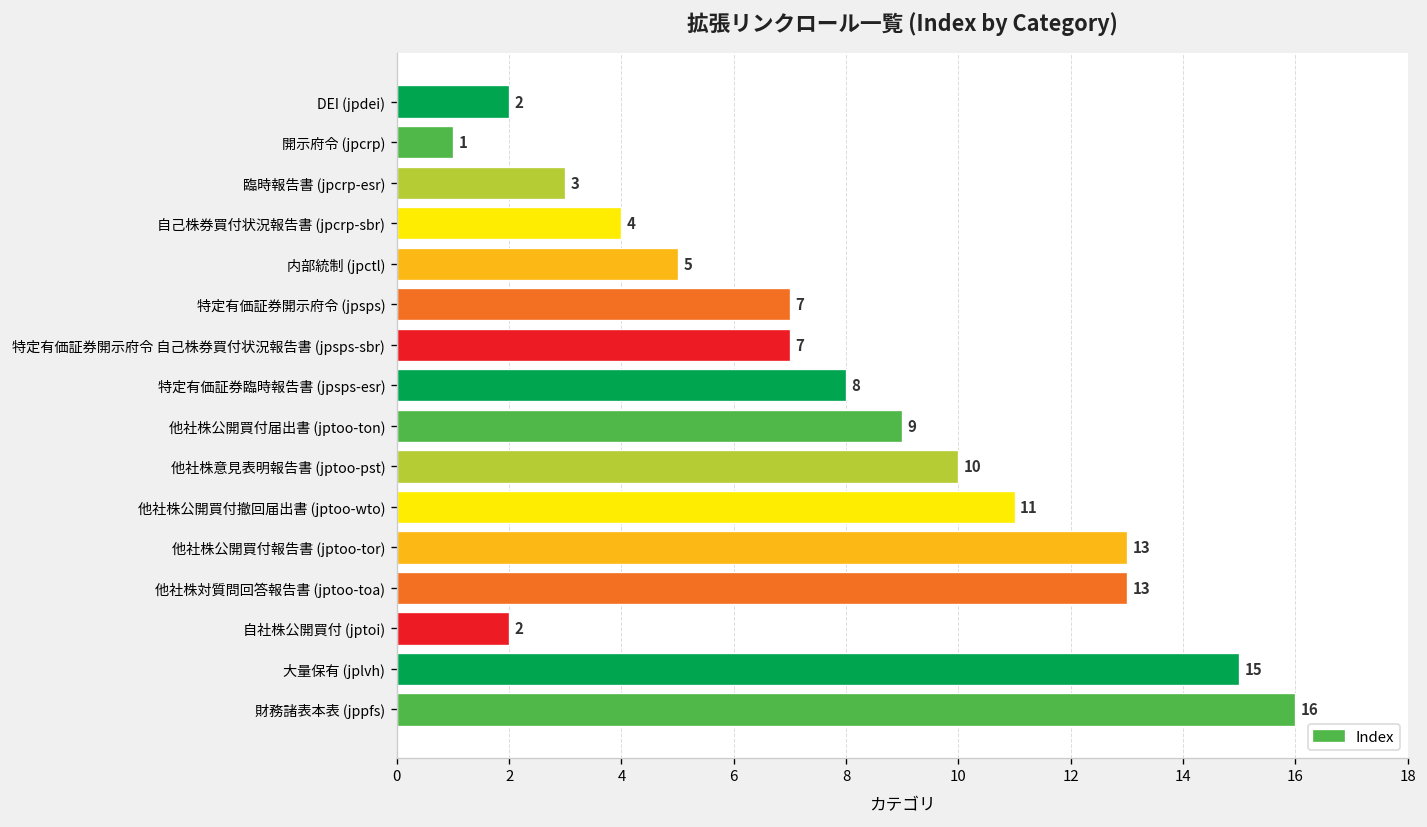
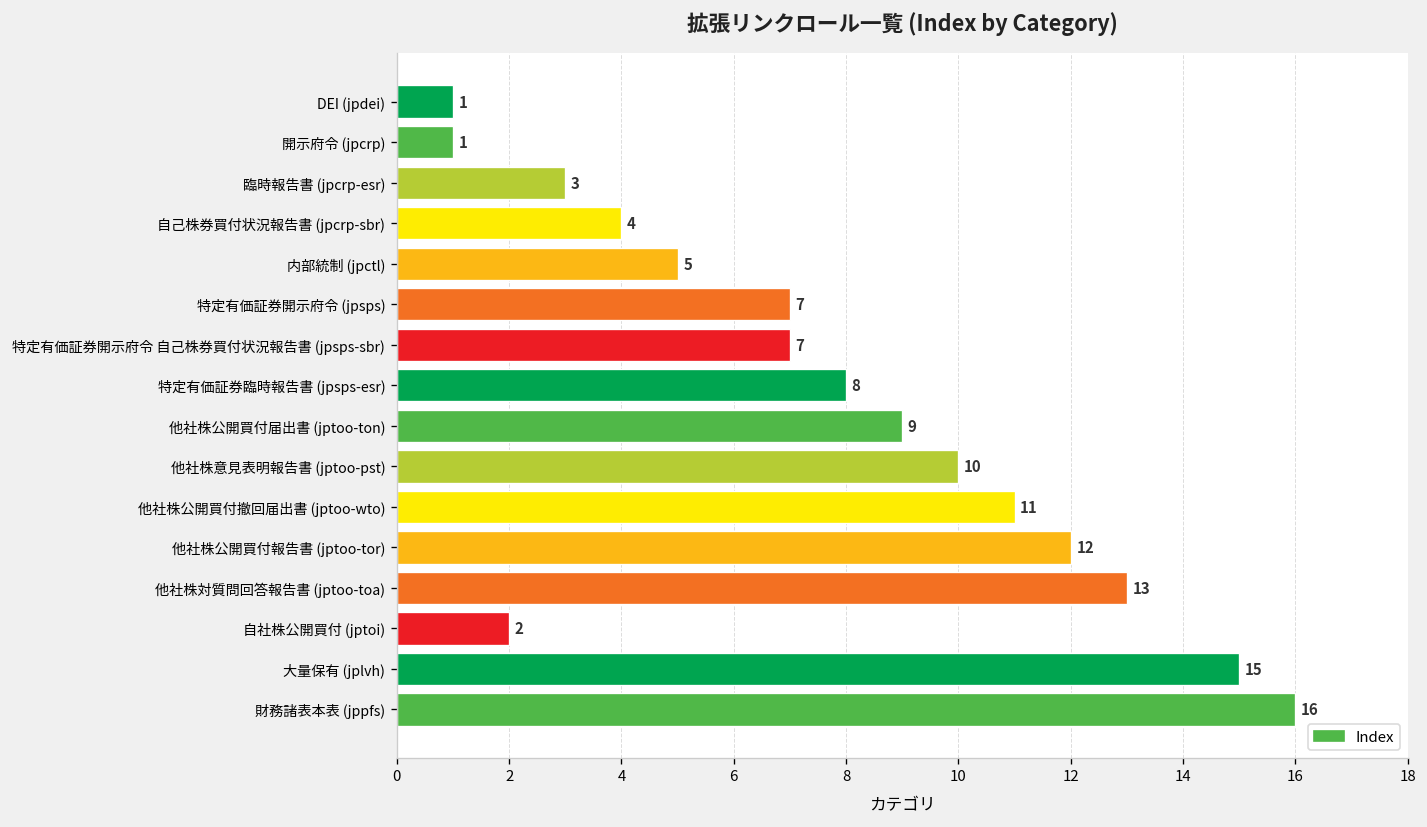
DEI (jpdei): 2 -> 1
他社株公開買付報告書 (jptoo-tor): 13 -> 12
